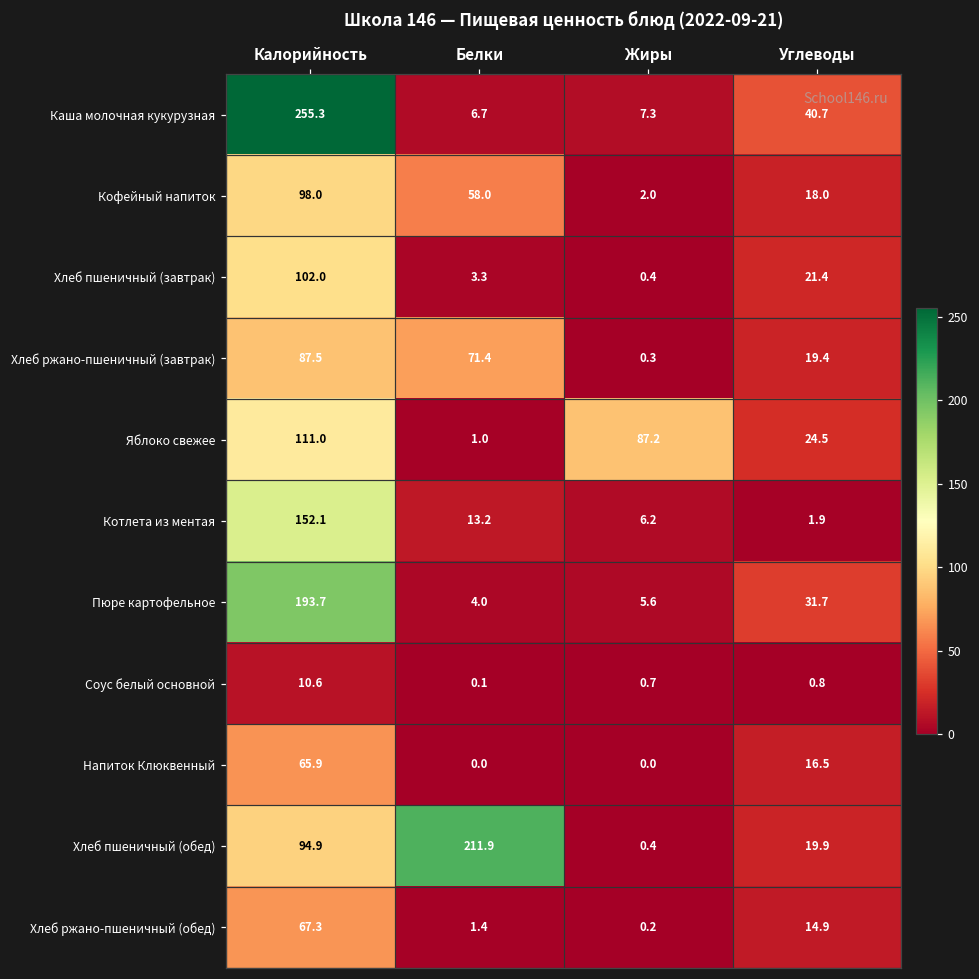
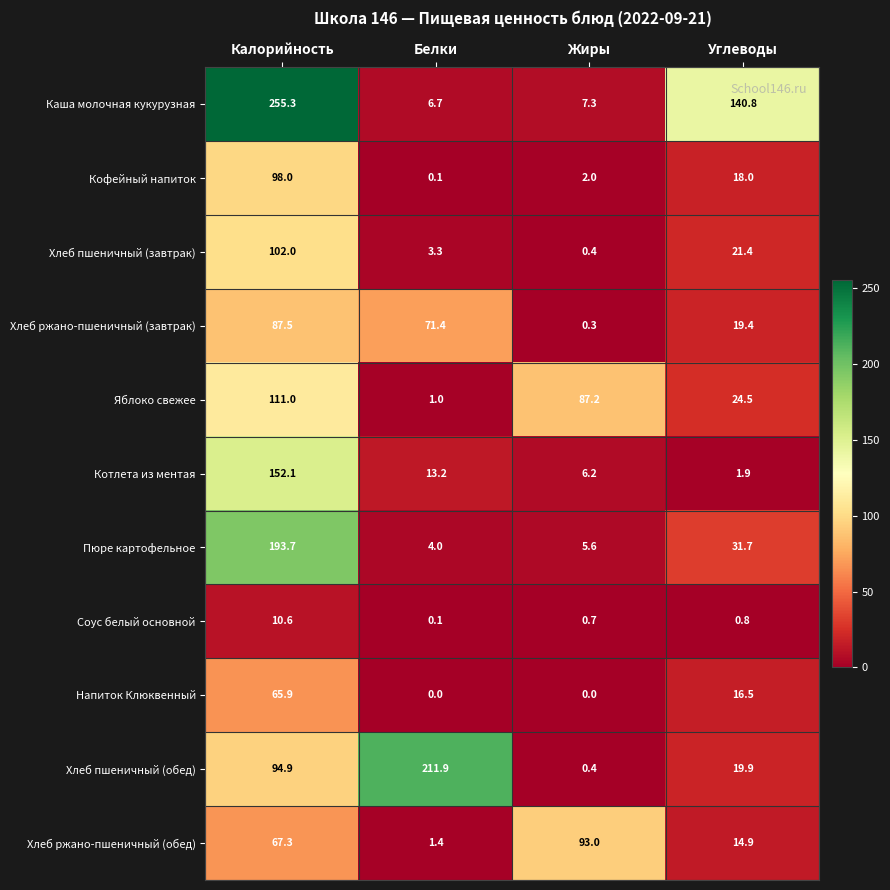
Каша молочная кукурузная, Углеводы: 40.7 -> 140.8
Кофейный напиток, Белки: 58.0 -> 0.1
Хлеб ржано-пшеничный (обед), Жиры: 0.2 -> 93.0
